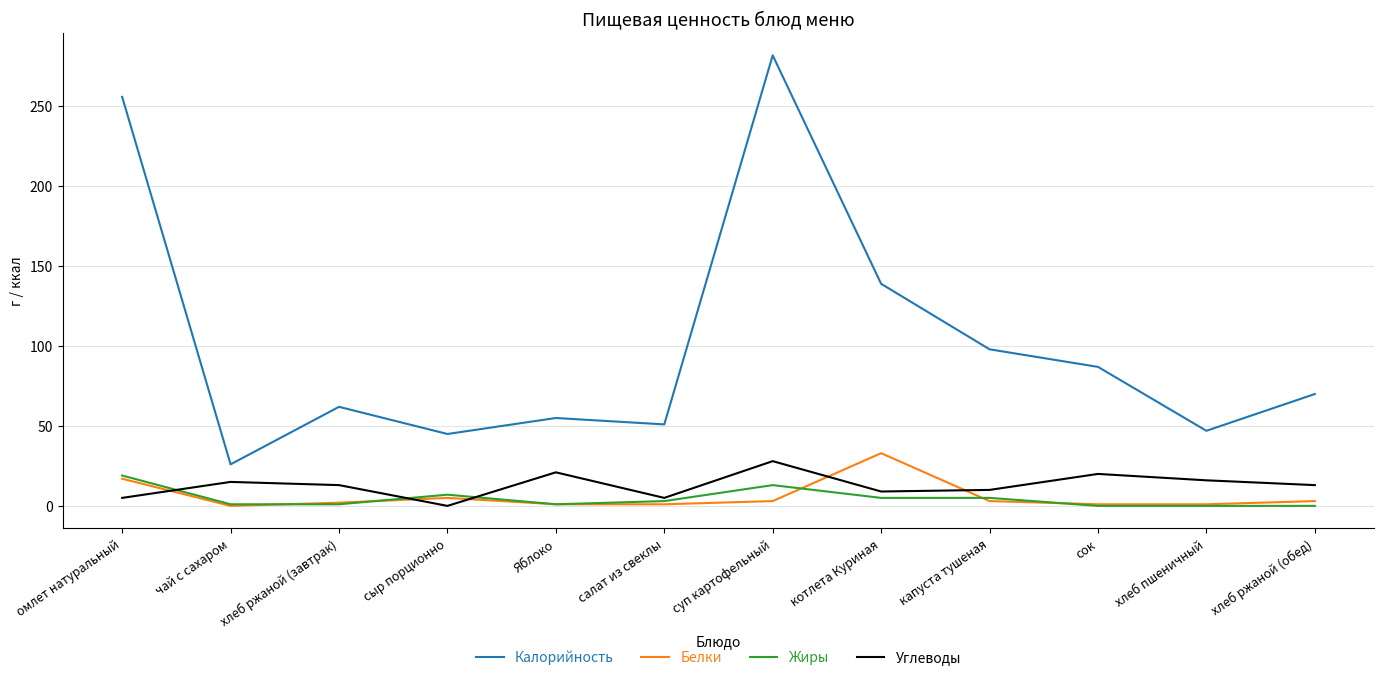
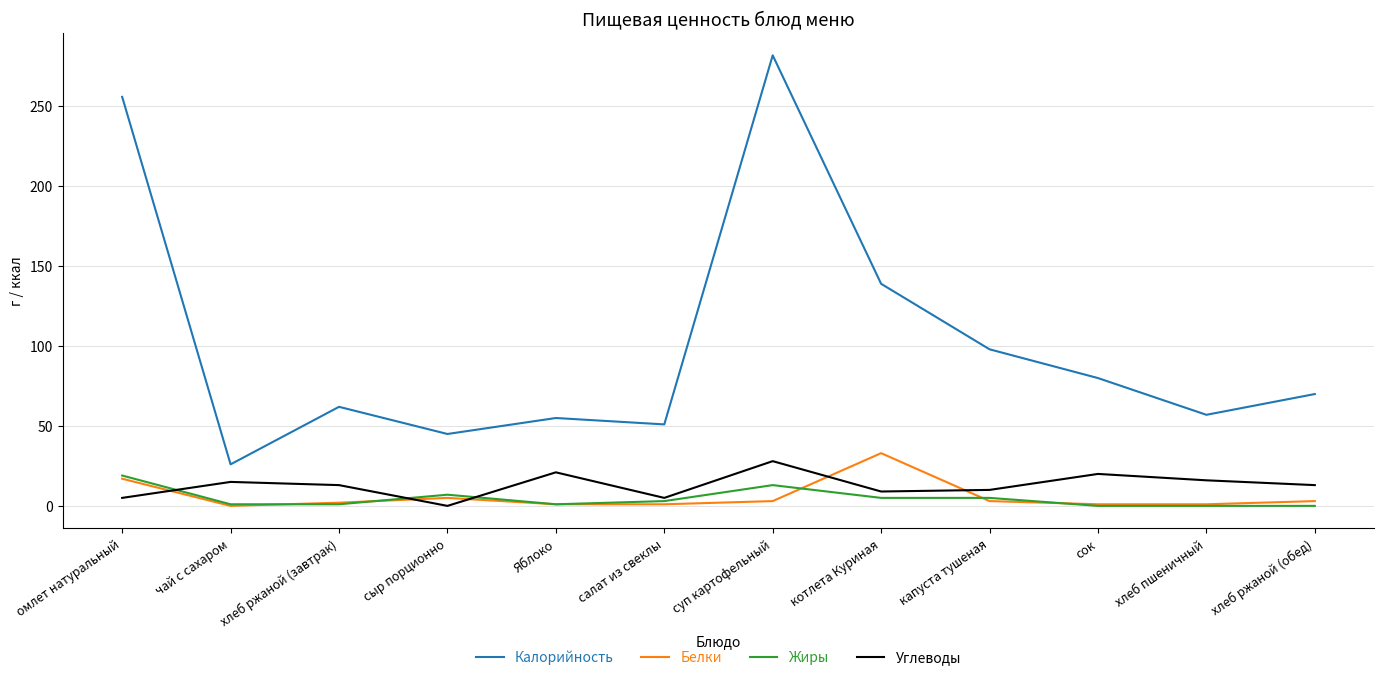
Калорийность, сок: 87 -> 80
Калорийность, хлеб пшеничный: 47 -> 57
